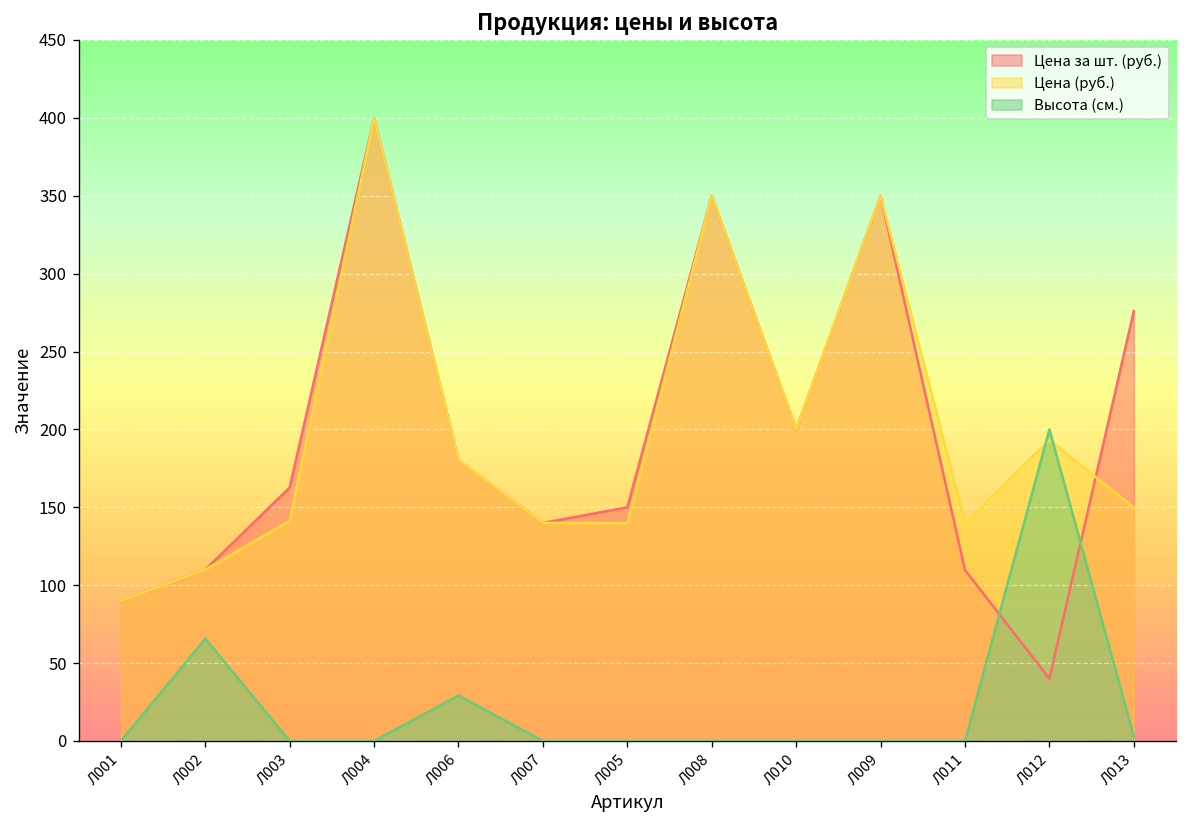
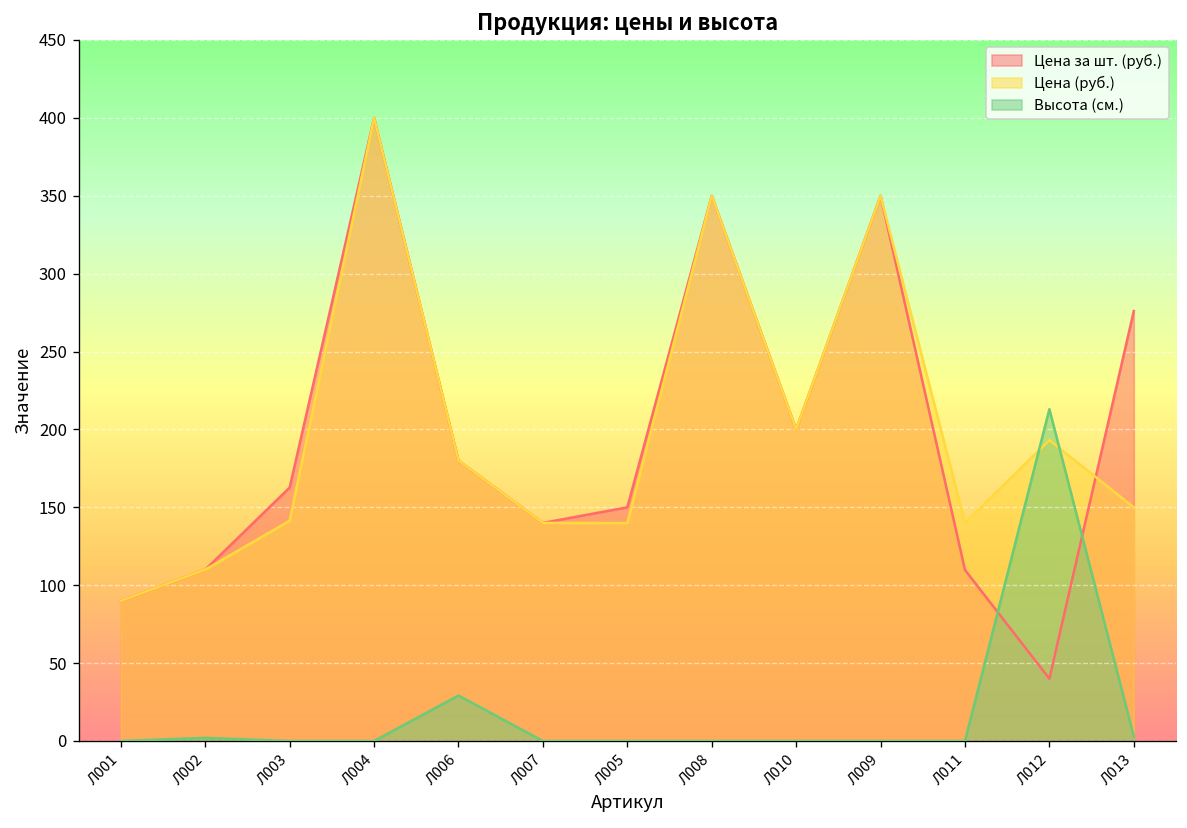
Высота (см.), Л002: 66 -> 2
Высота (см.), Л012: 200 -> 213
